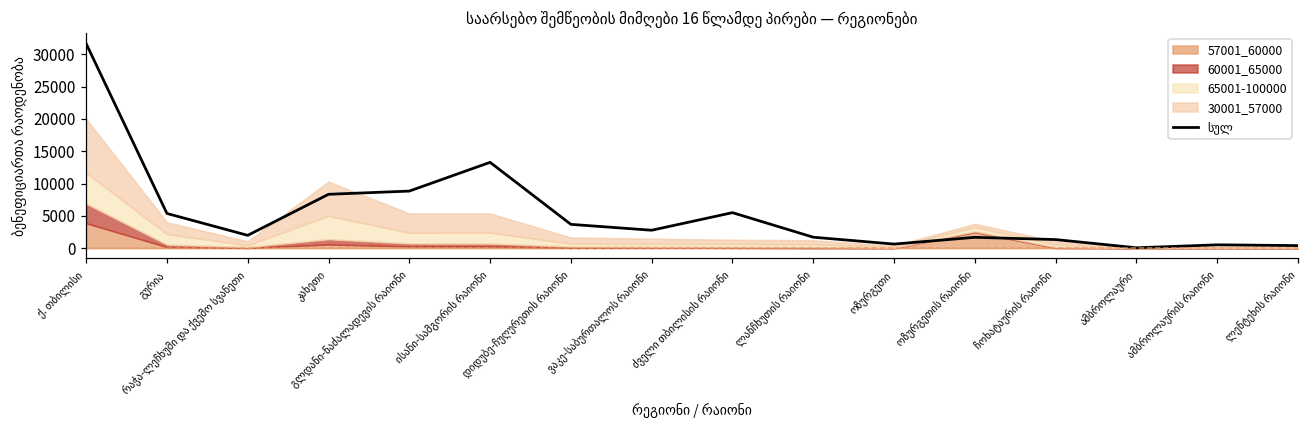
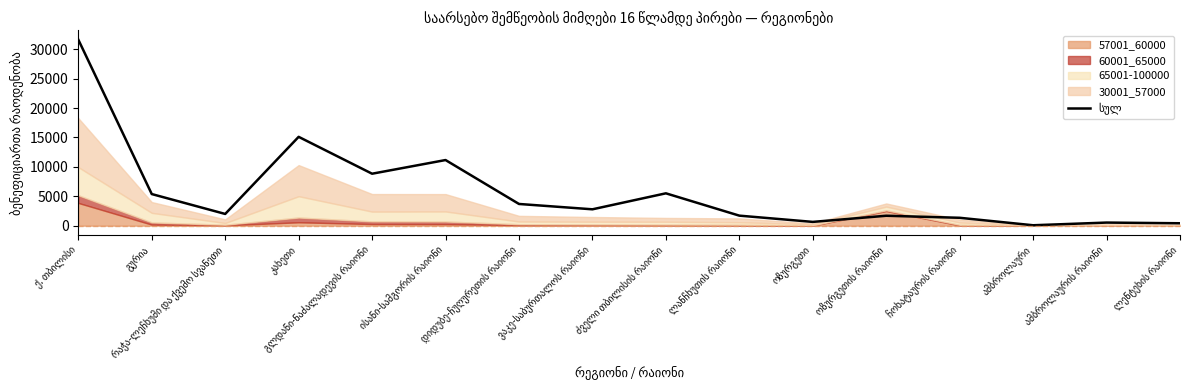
60001_65000, ქ. თბილისი: 3000 -> 1000
სულ, კახეთი: 8000 -> 15000
სულ, ისანი-სამგორის რაიონი: 13000 -> 11000
